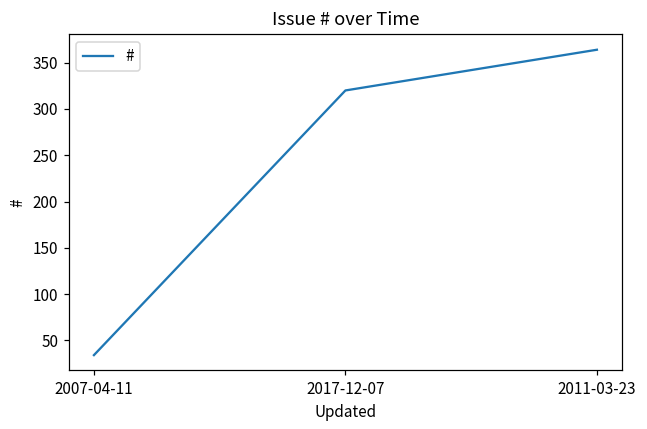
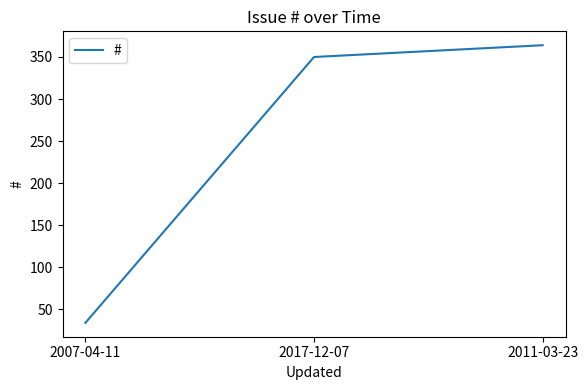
2017-12-07: 320 -> 350
